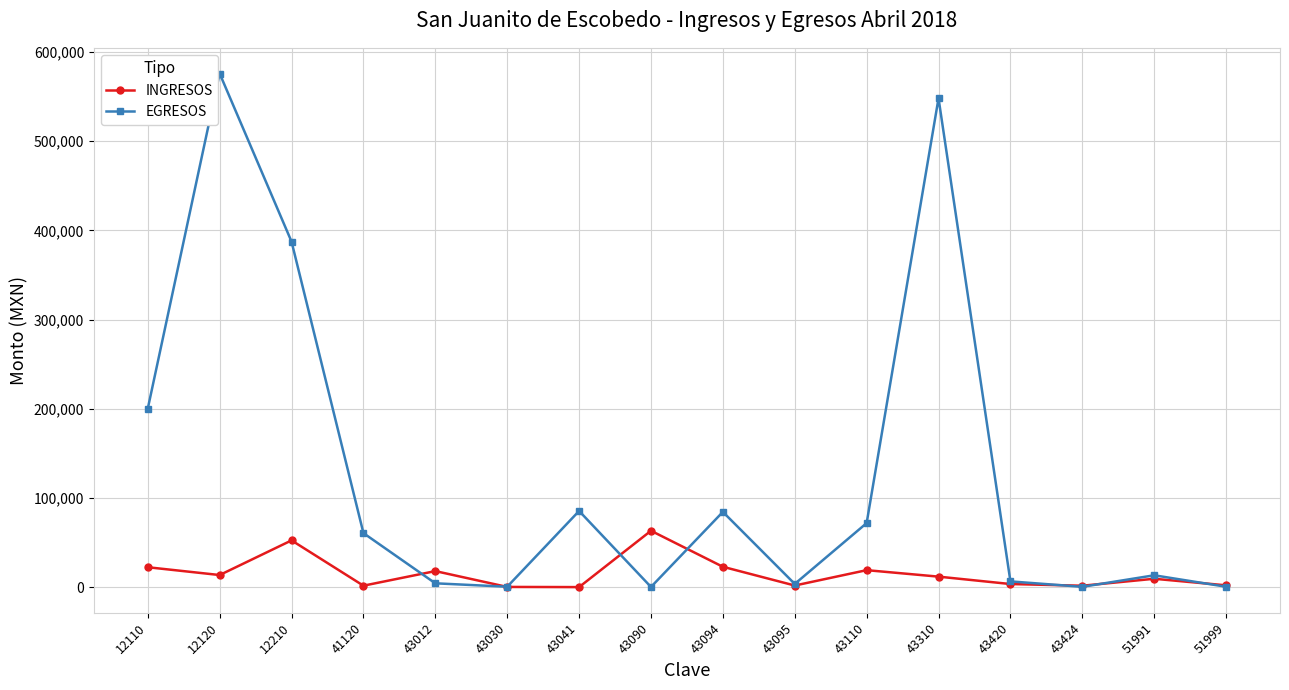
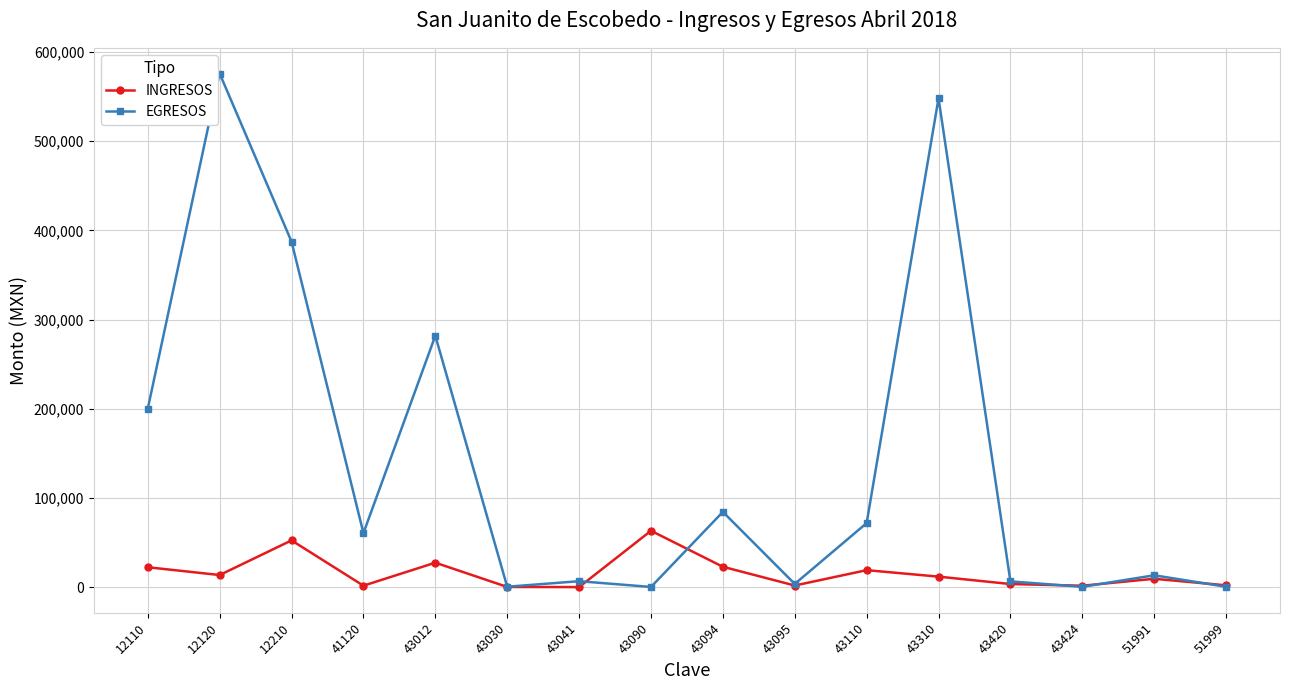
INGRESOS, 43012: 20,000 -> 30,000
EGRESOS, 43012: 0 -> 280,000
EGRESOS, 43041: 90,000 -> 10,000
